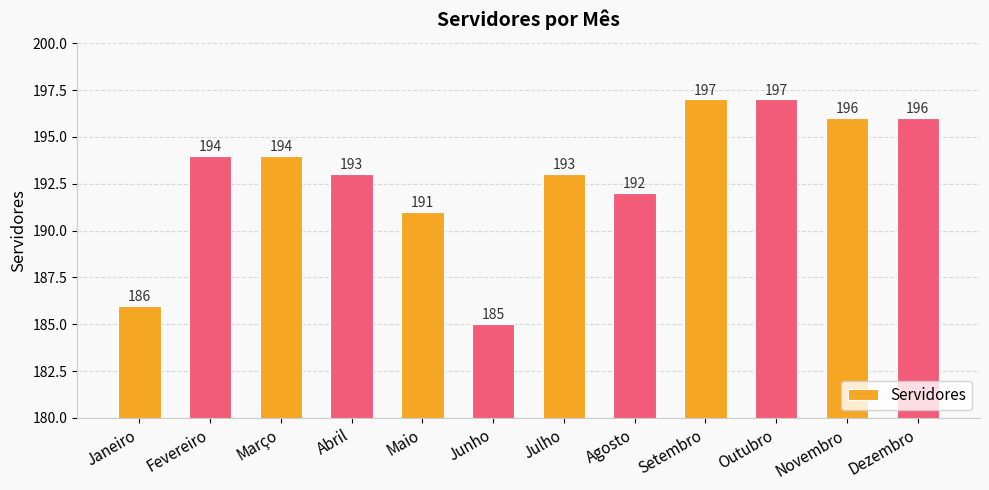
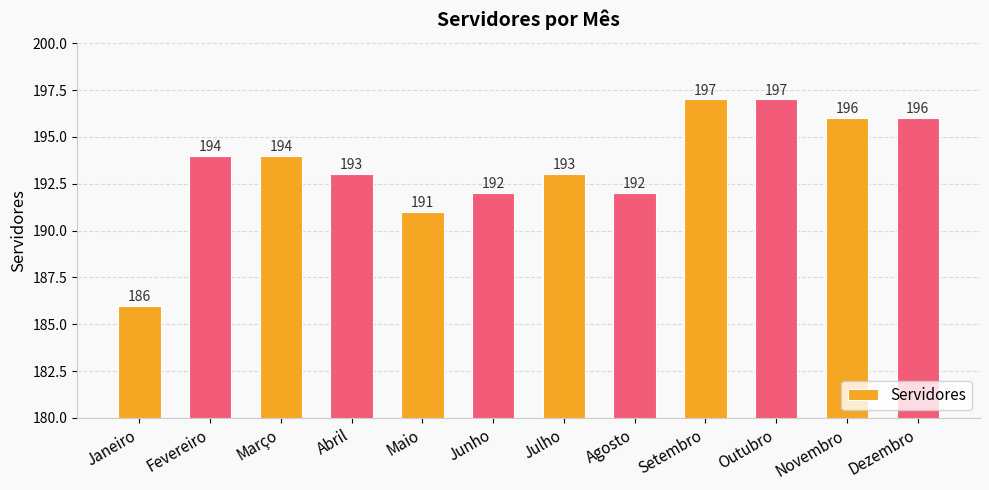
Junho: 185 -> 192
